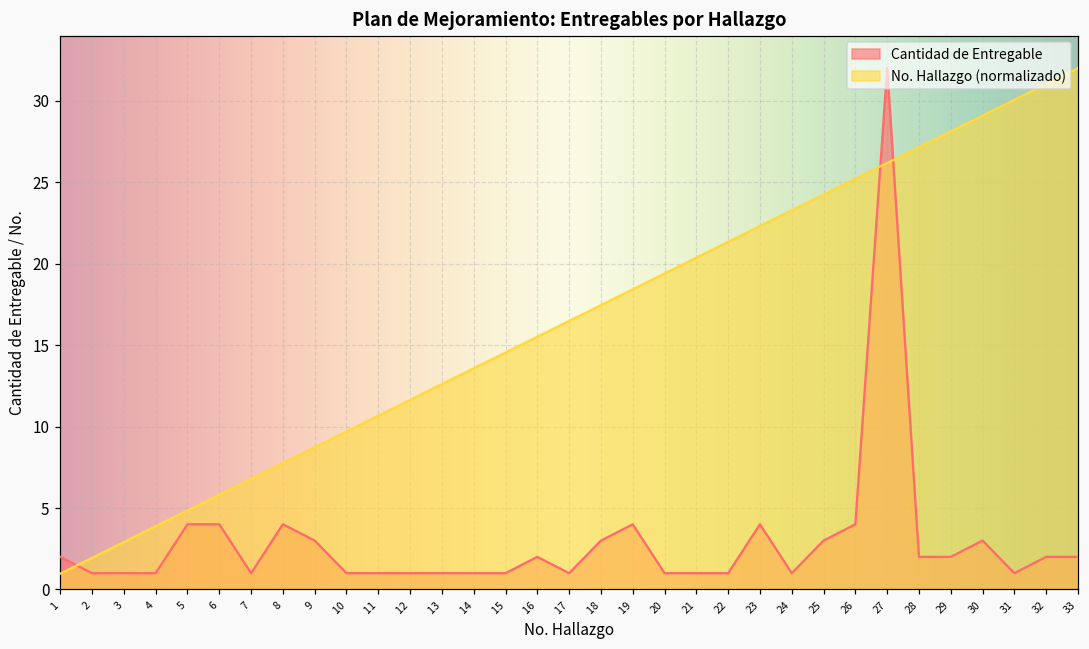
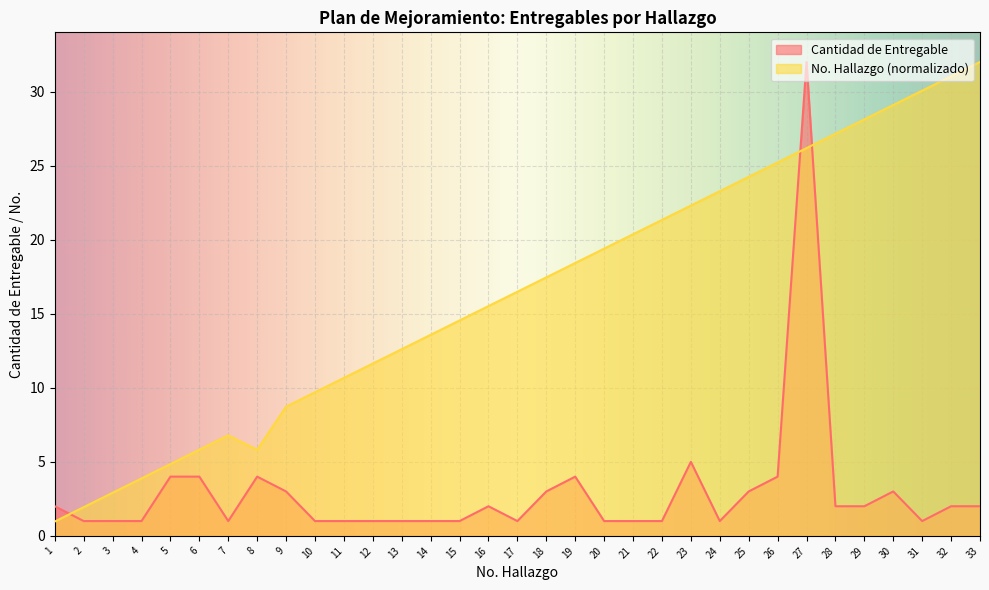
No. Hallazgo (normalizado), 8: 7.8 -> 5.8
Cantidad de Entregable, 23: 4 -> 5
